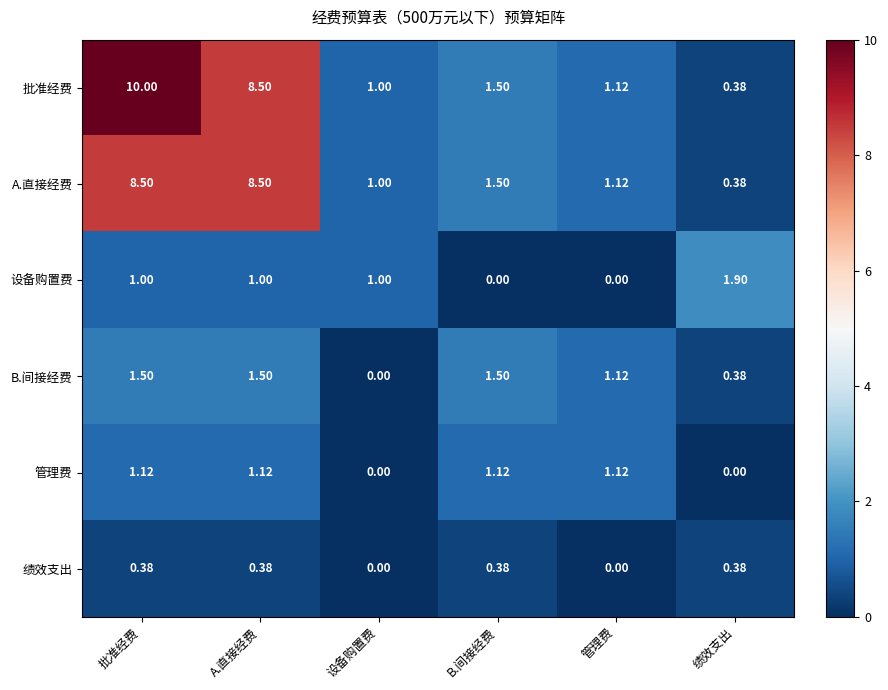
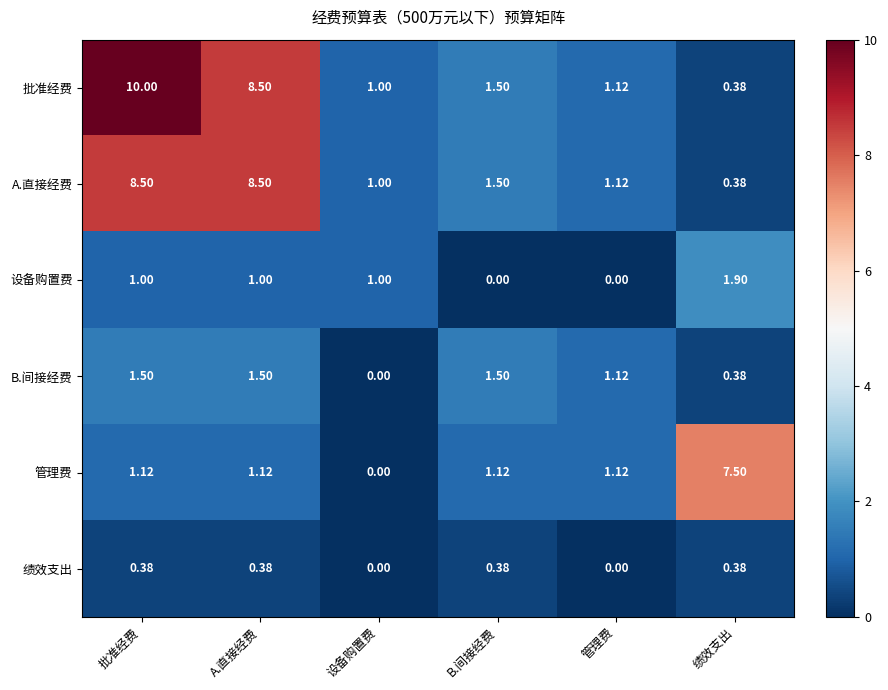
管理费, 绩效支出: 0.00 -> 7.50
